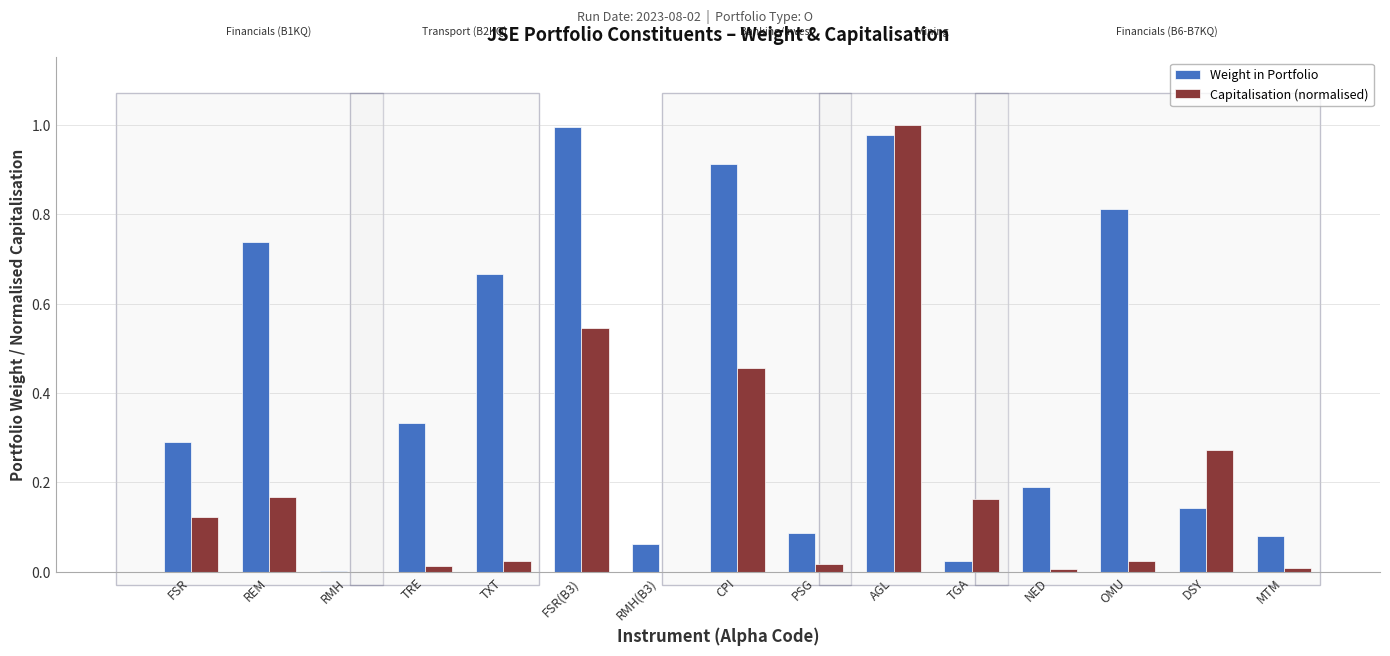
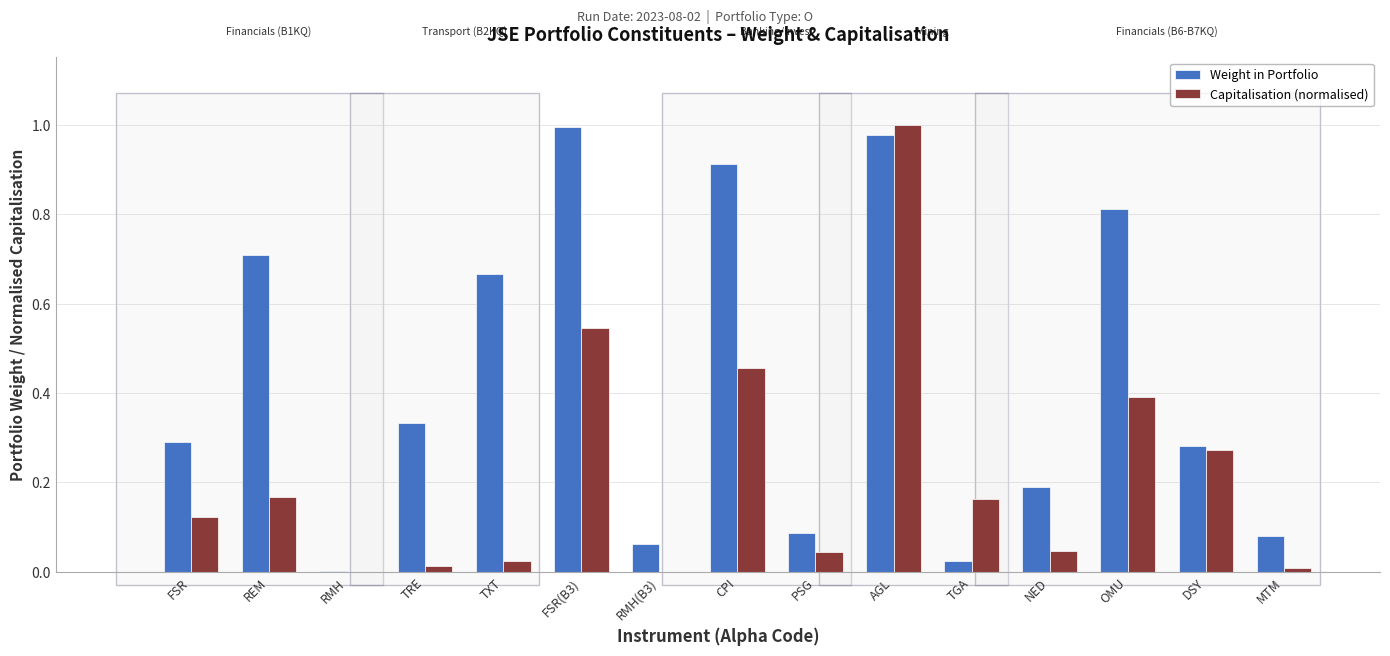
Weight in Portfolio, REM: 0.74 -> 0.71
Capitalisation (normalised), PSG: 0.02 -> 0.04
Capitalisation (normalised), NED: 0.01 -> 0.05
Capitalisation (normalised), OMU: 0.02 -> 0.39
Weight in Portfolio, DSY: 0.14 -> 0.28
